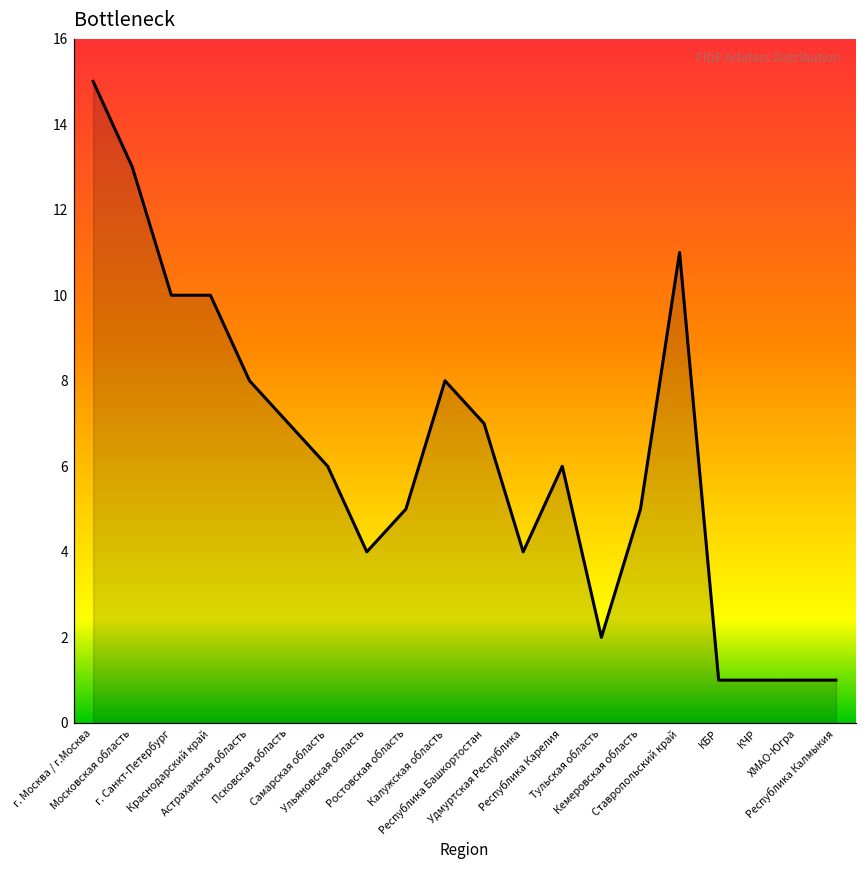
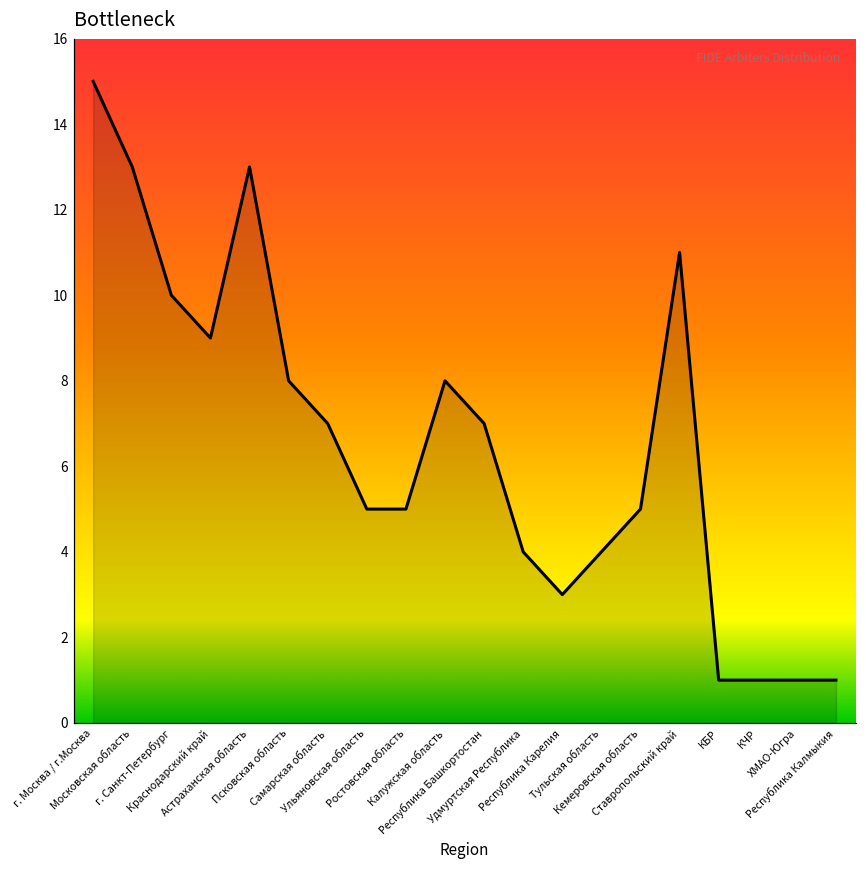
Краснодарский край: 10 -> 9
Астраханская область: 8 -> 13
Псковская область: 7 -> 8
Самарская область: 6 -> 7
Ульяновская область: 4 -> 5
Республика Карелия: 6 -> 3
Тульская область: 2 -> 4
